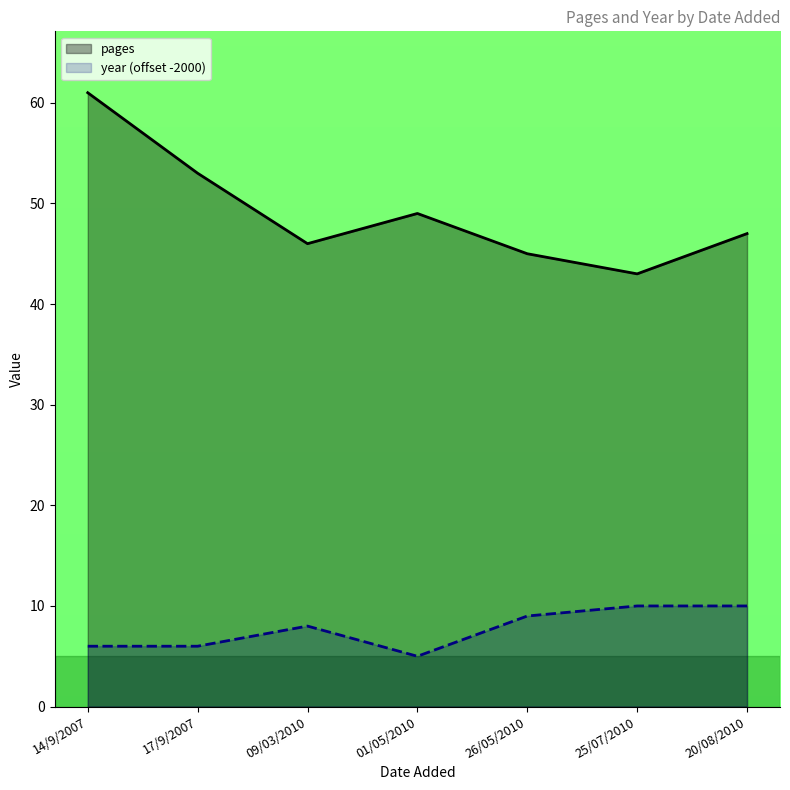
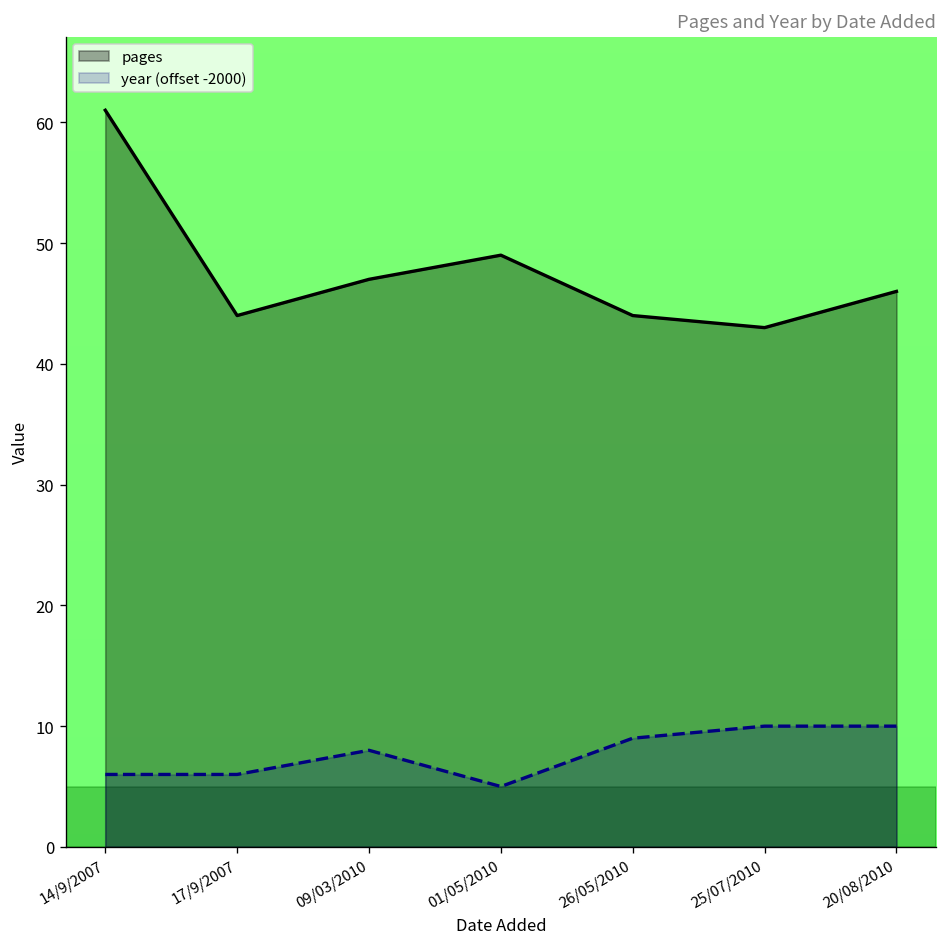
pages, 17/9/2007: 53 -> 44
pages, 09/03/2010: 46 -> 47
pages, 26/05/2010: 45 -> 44
pages, 20/08/2010: 47 -> 46
